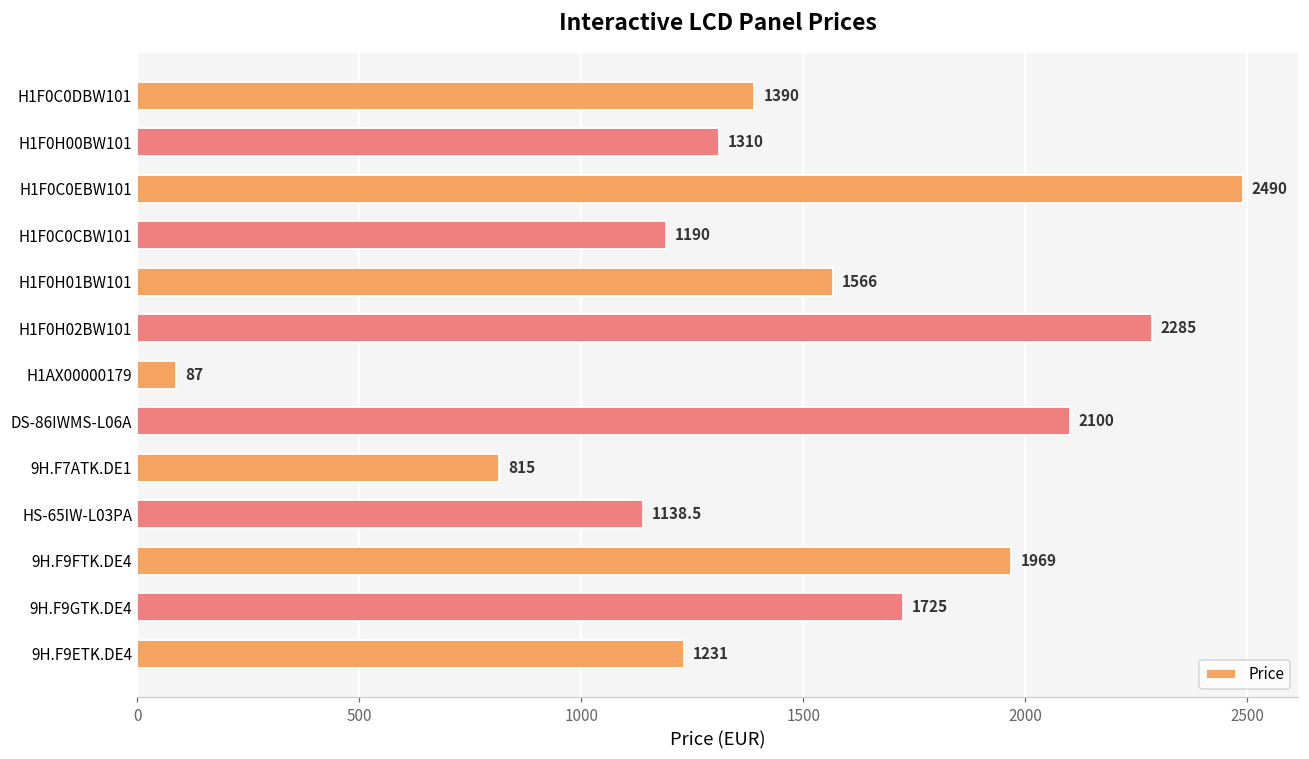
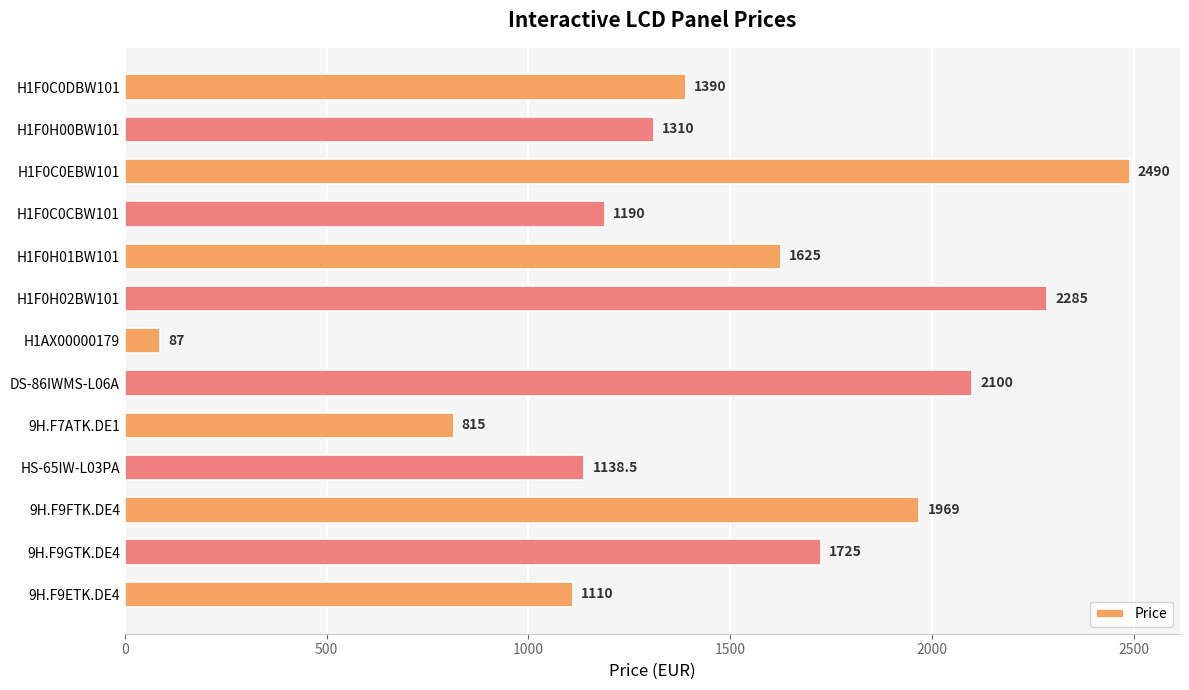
H1F0H01BW101: 1566 -> 1625
9H.F9ETK.DE4: 1231 -> 1110
